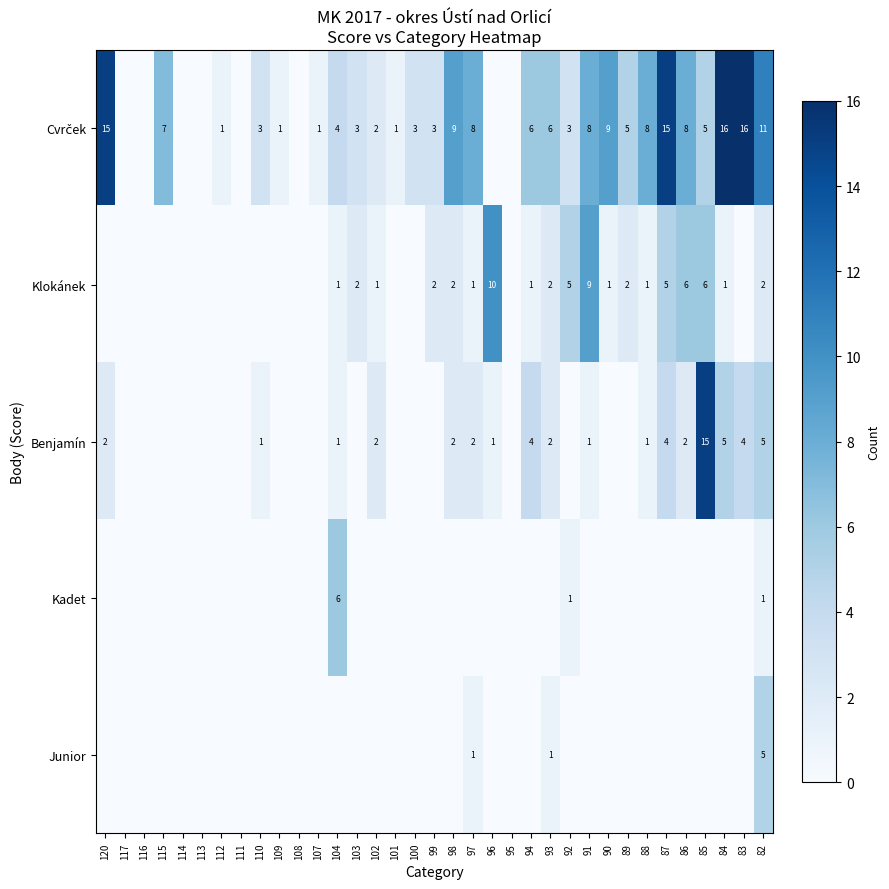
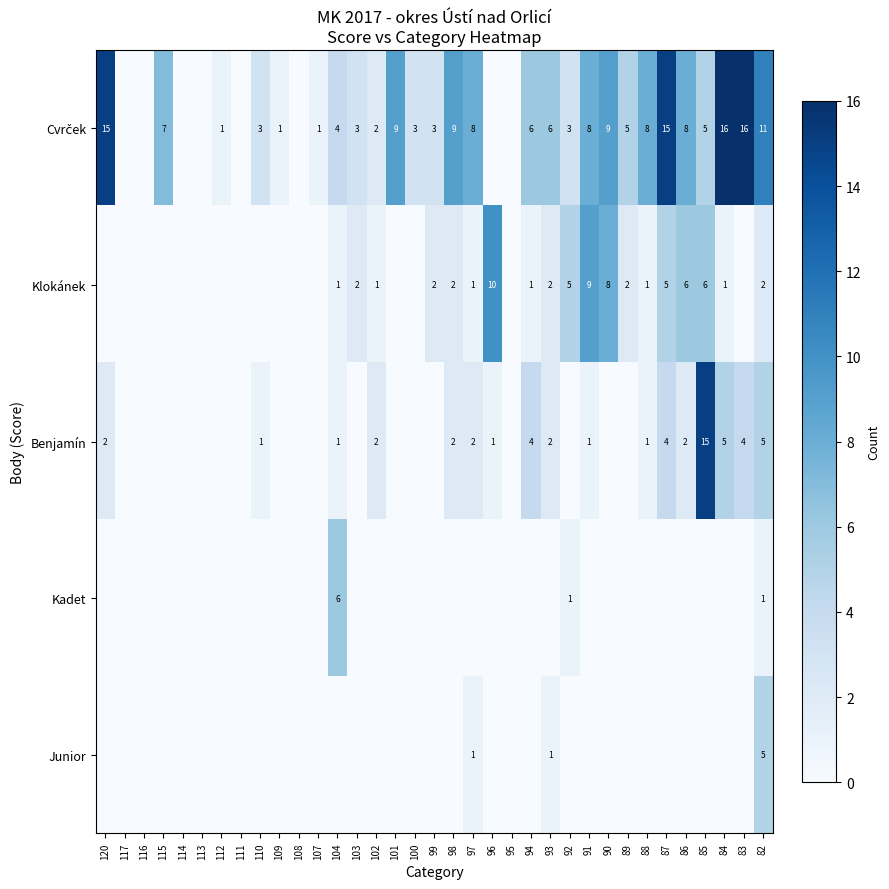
Cvrček, 101: 1 -> 9
Klokánek, 90: 1 -> 8
